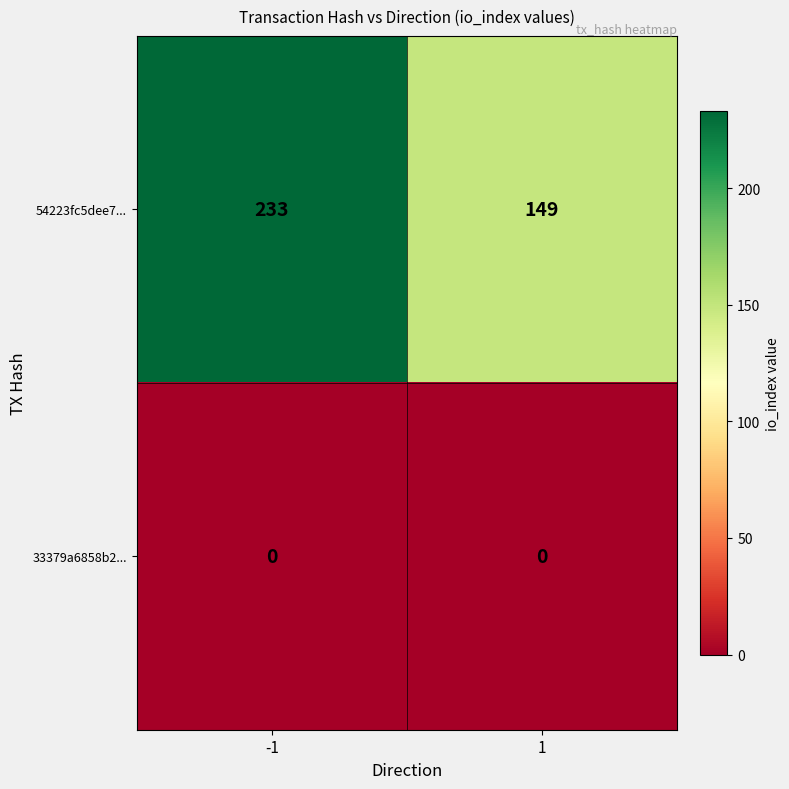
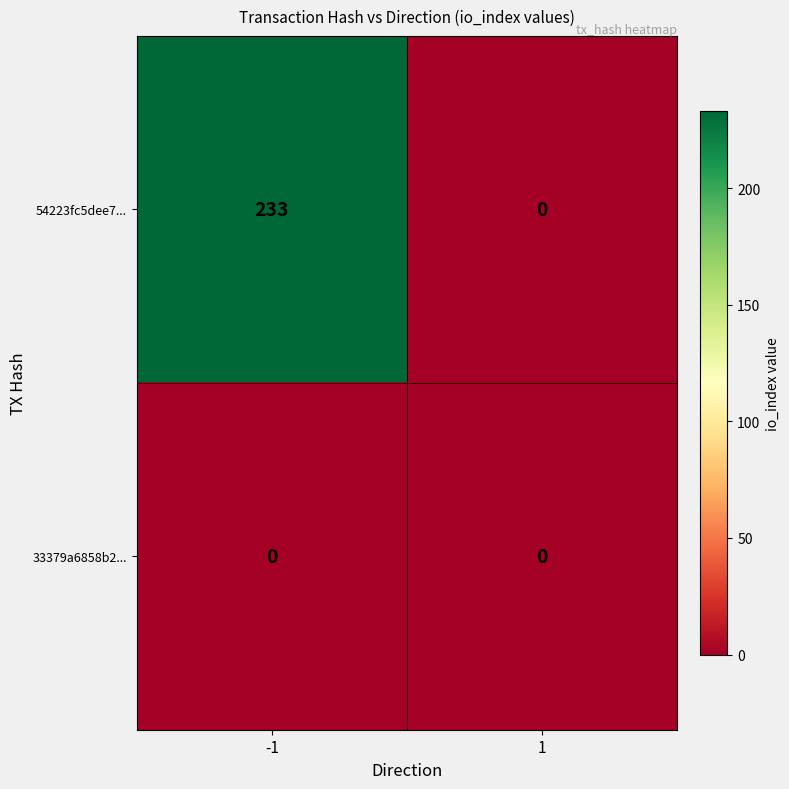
54223fc5dee7..., 1: 149 -> 0
